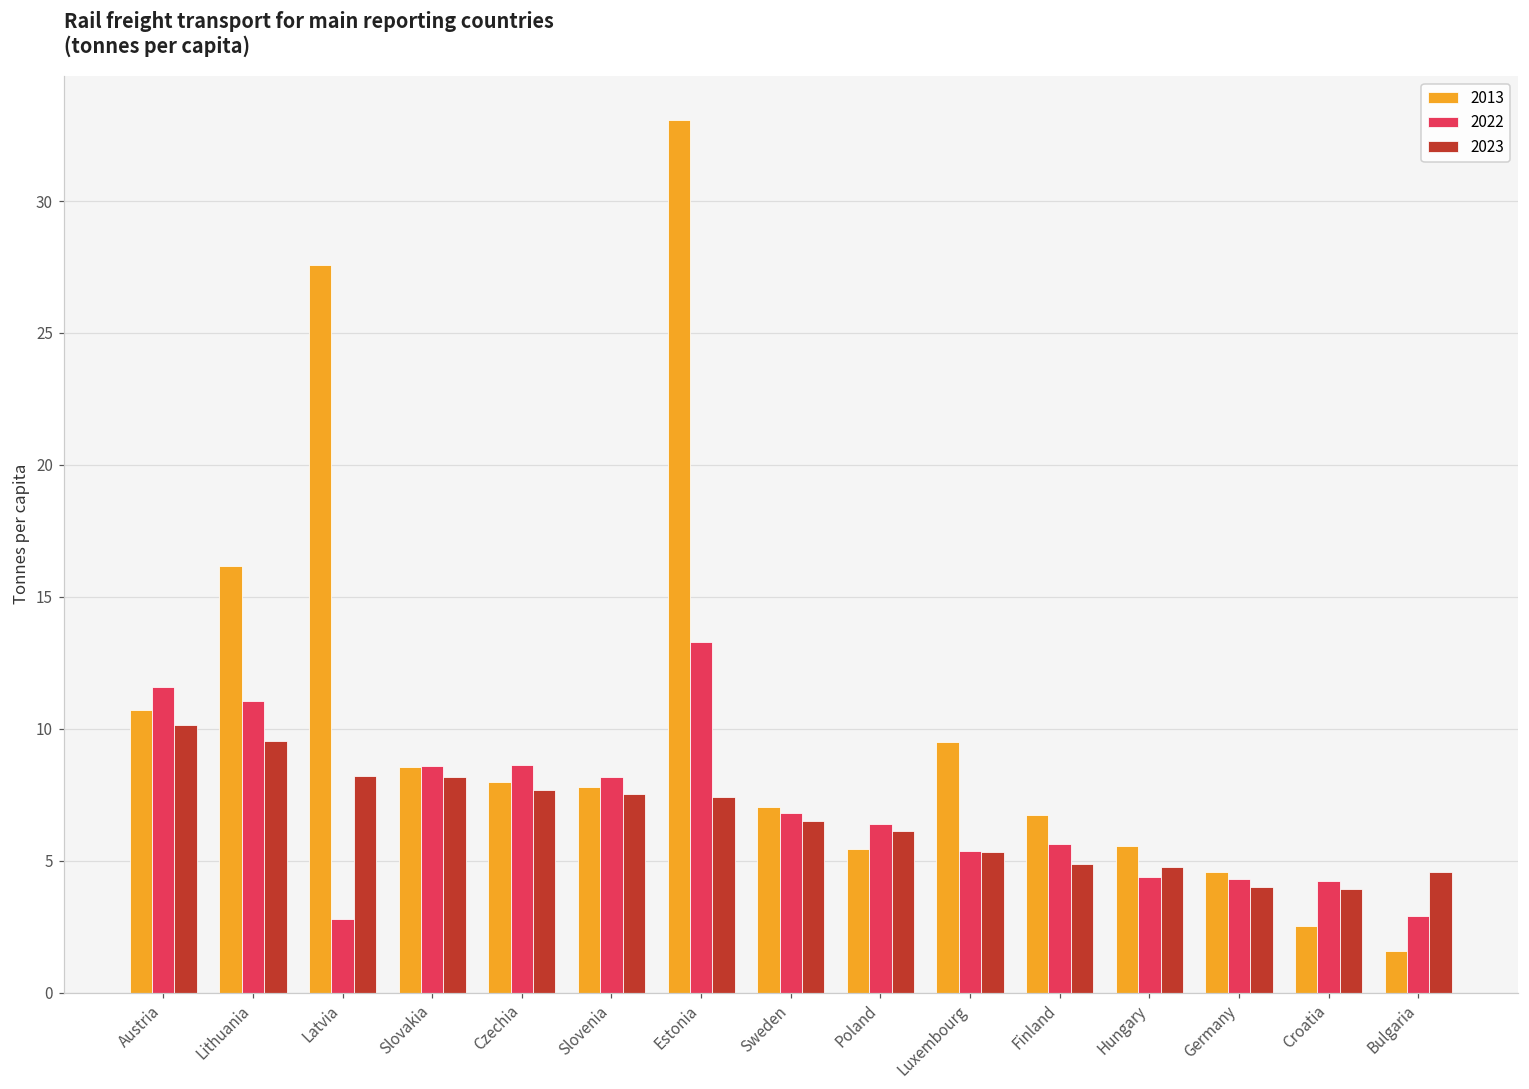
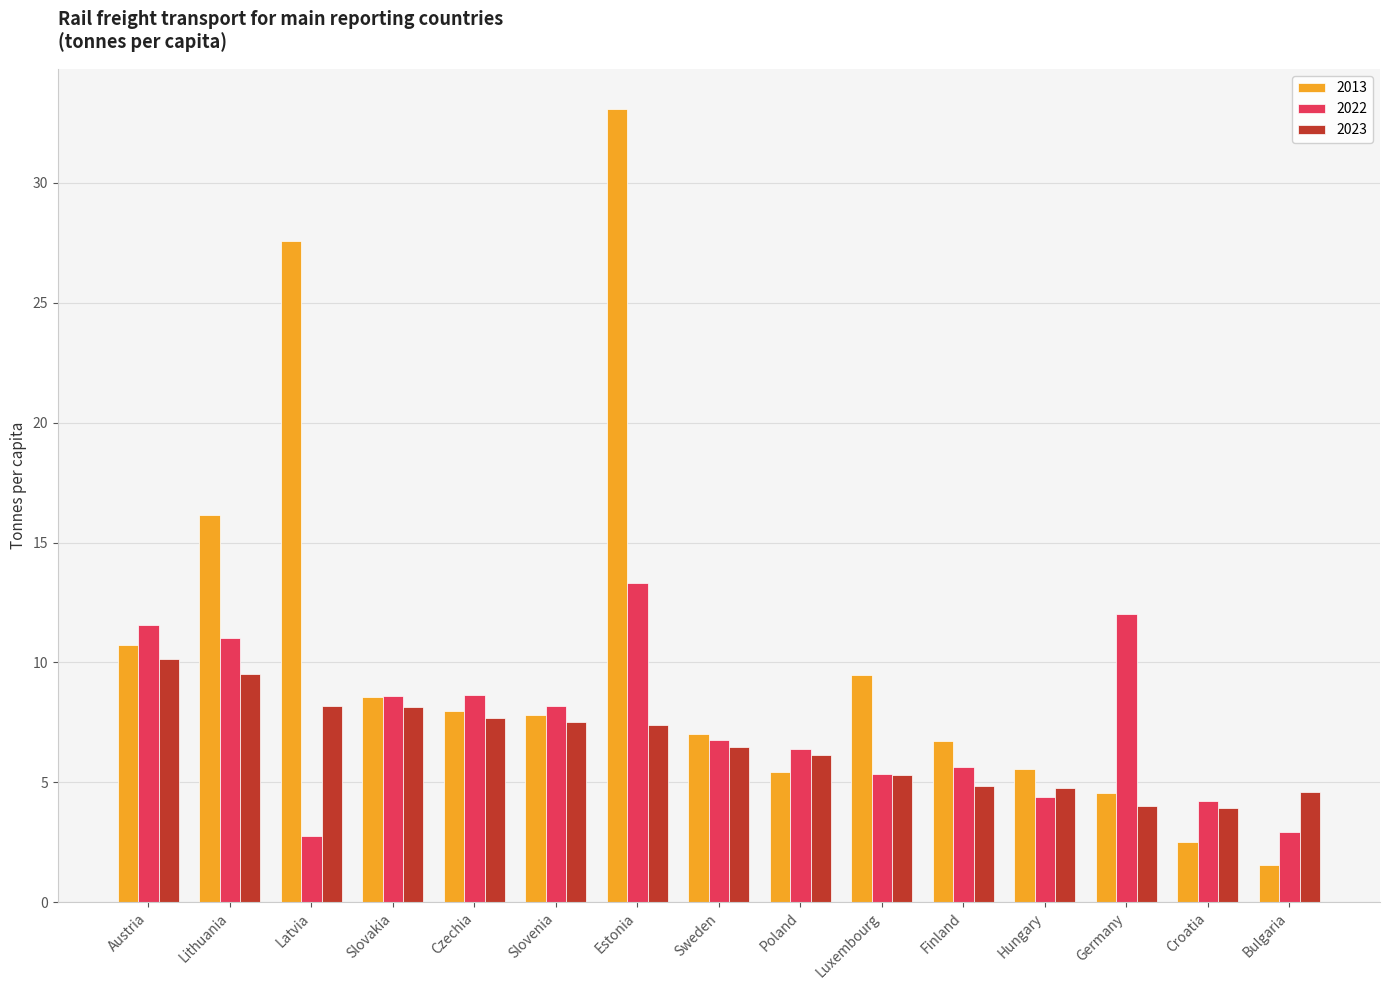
2022, Germany: 4.3 -> 12.0
